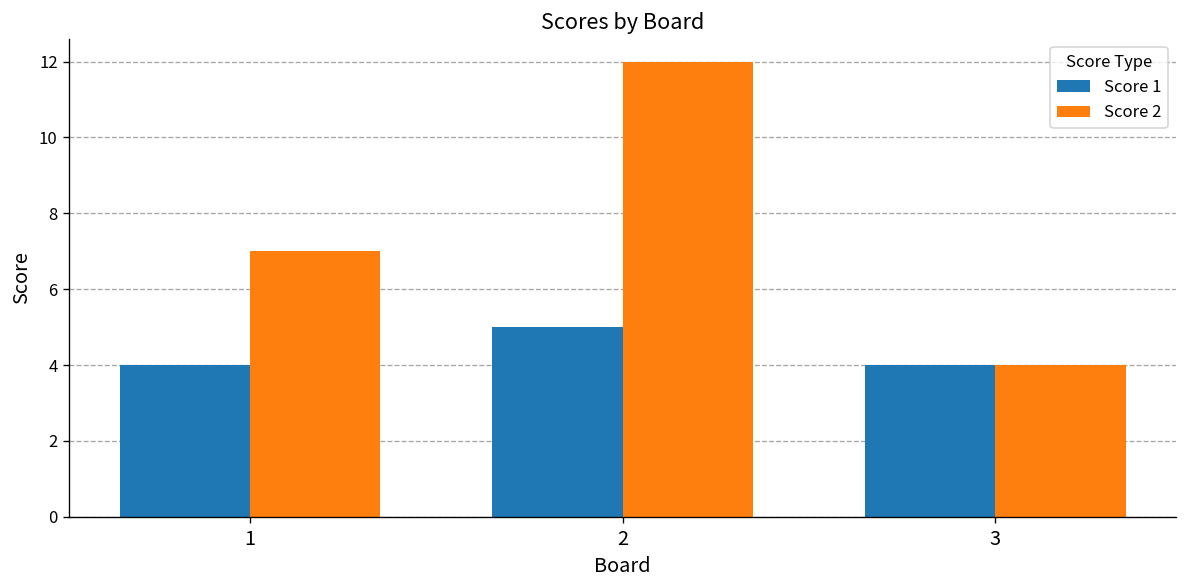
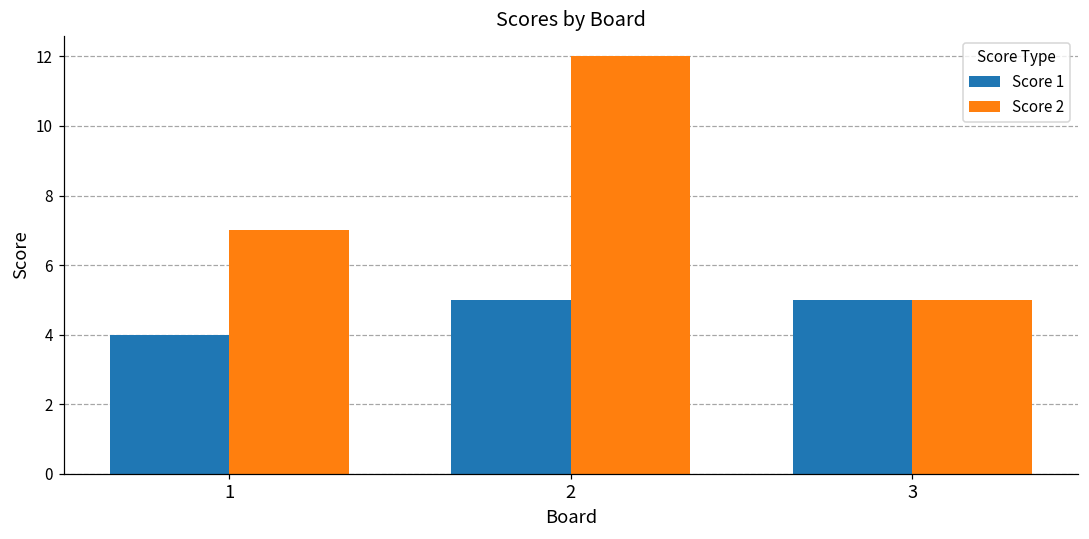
Score 1, 3: 4 -> 5
Score 2, 3: 4 -> 5
